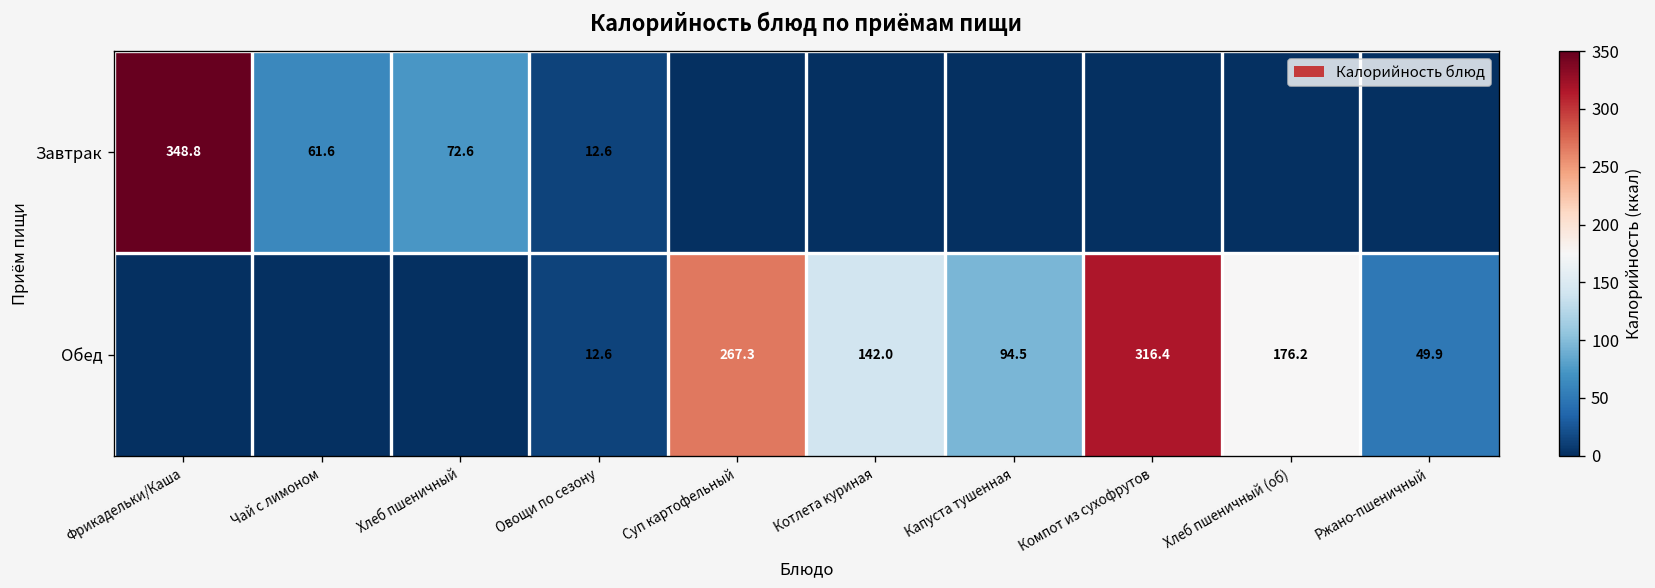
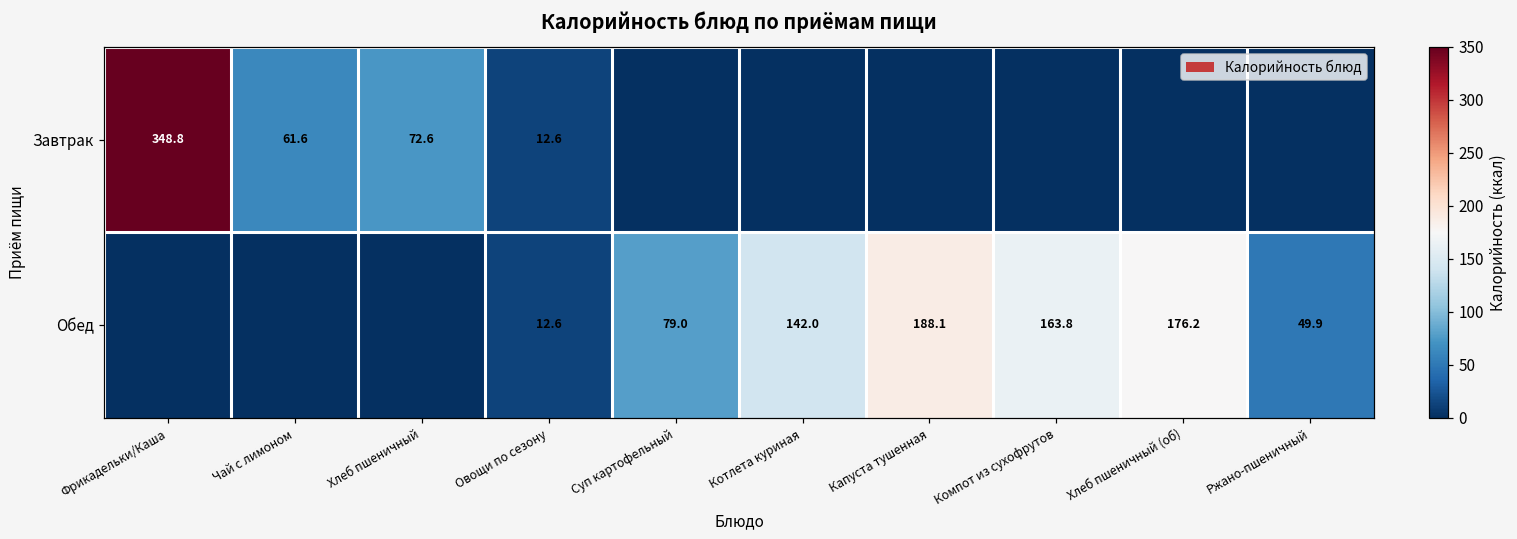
Обед, Суп картофельный: 267.3 -> 79.0
Обед, Капуста тушенная: 94.5 -> 188.1
Обед, Компот из сухофрутов: 316.4 -> 163.8
